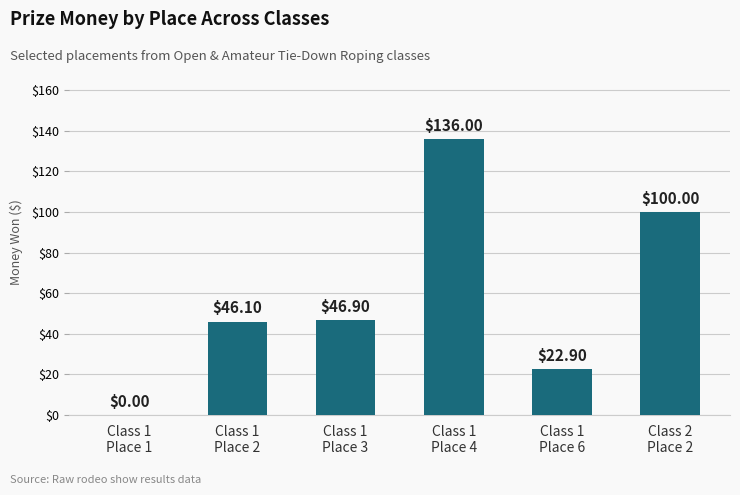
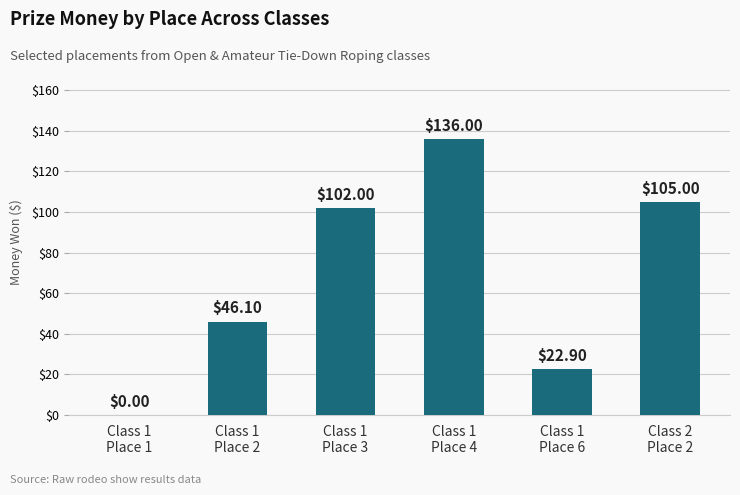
Class 1 Place 3: $46.90 -> $102.00
Class 2 Place 2: $100.00 -> $105.00
